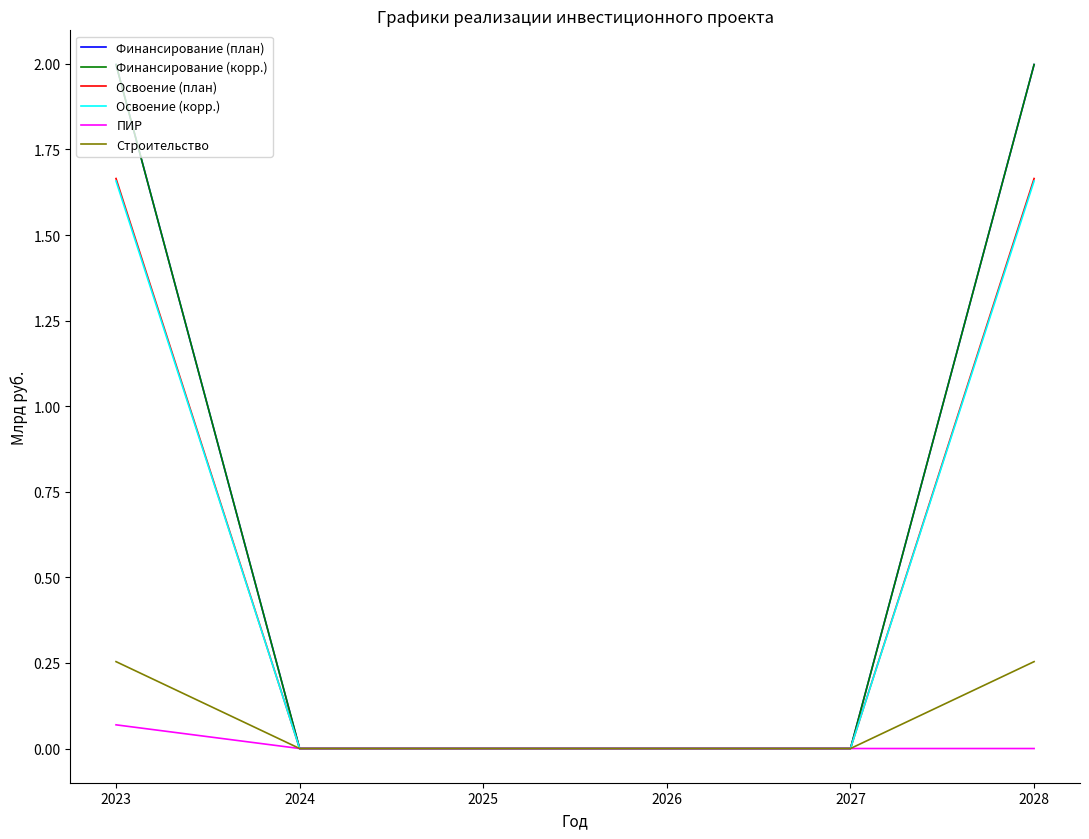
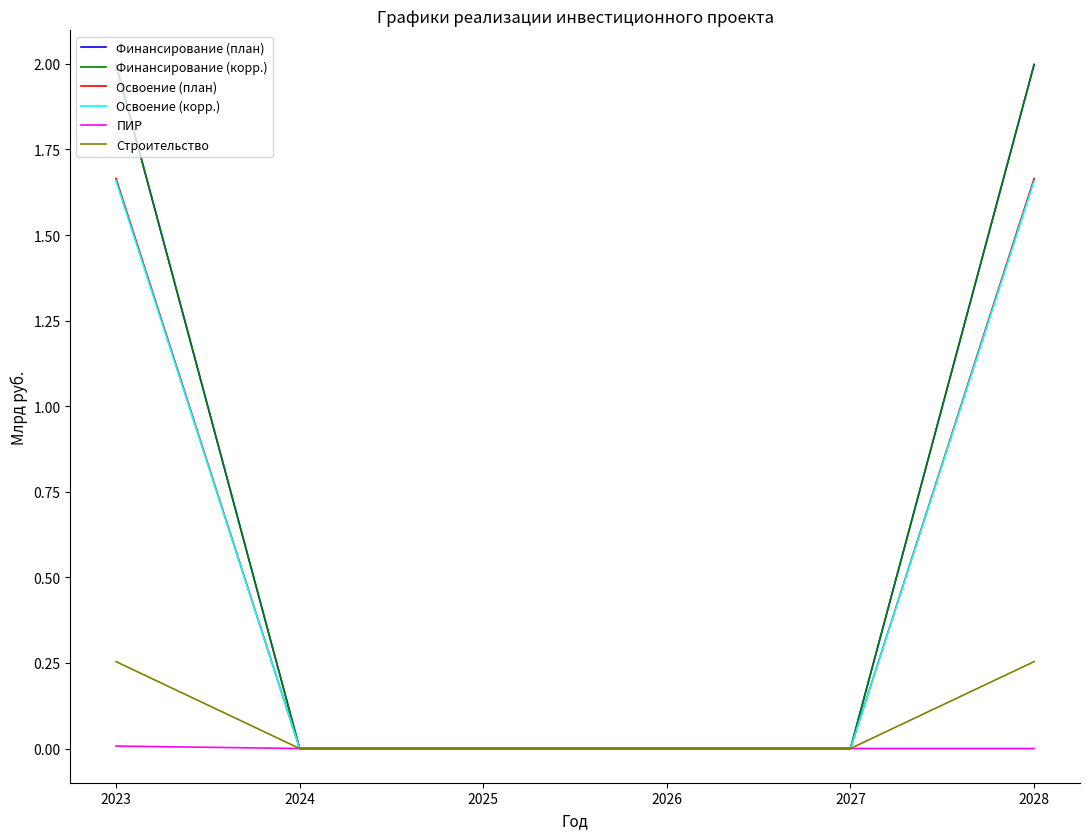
ПИР, 2023: 0.07 -> 0.01
